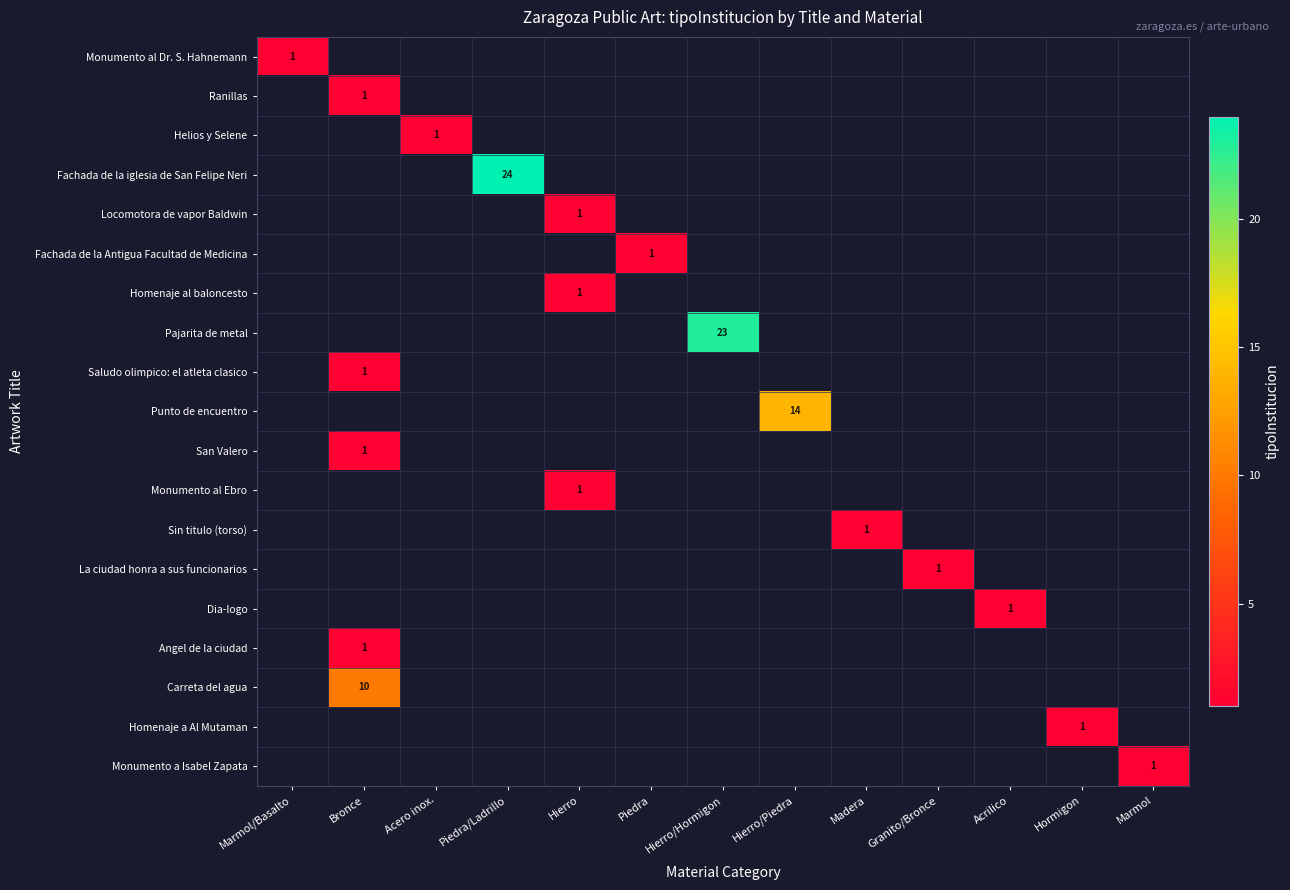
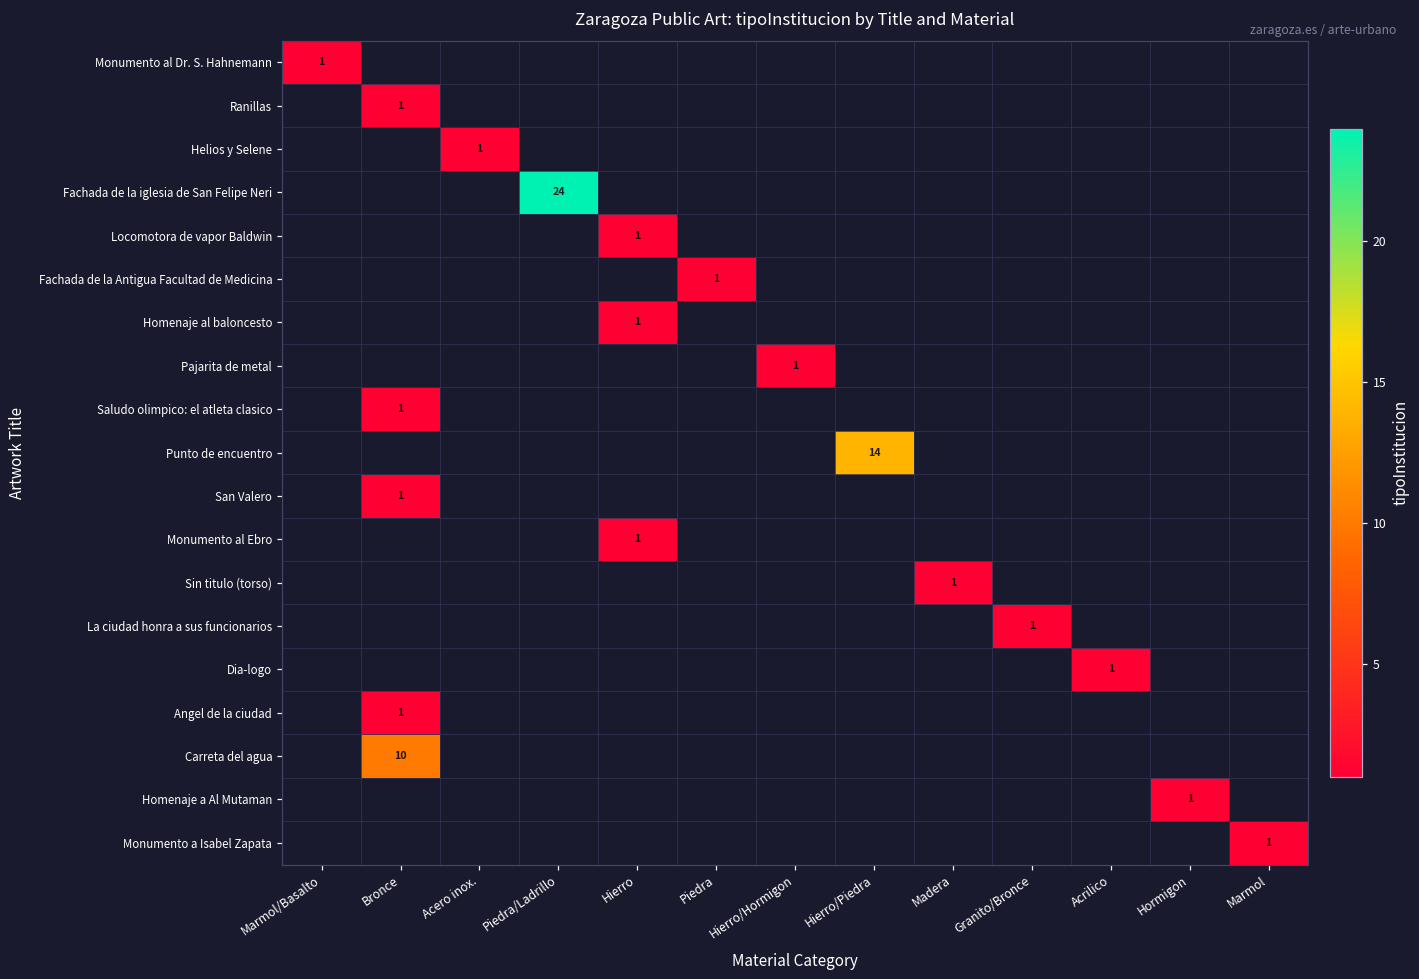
Pajarita de metal, Hierro/Hormigon: 23 -> 1
